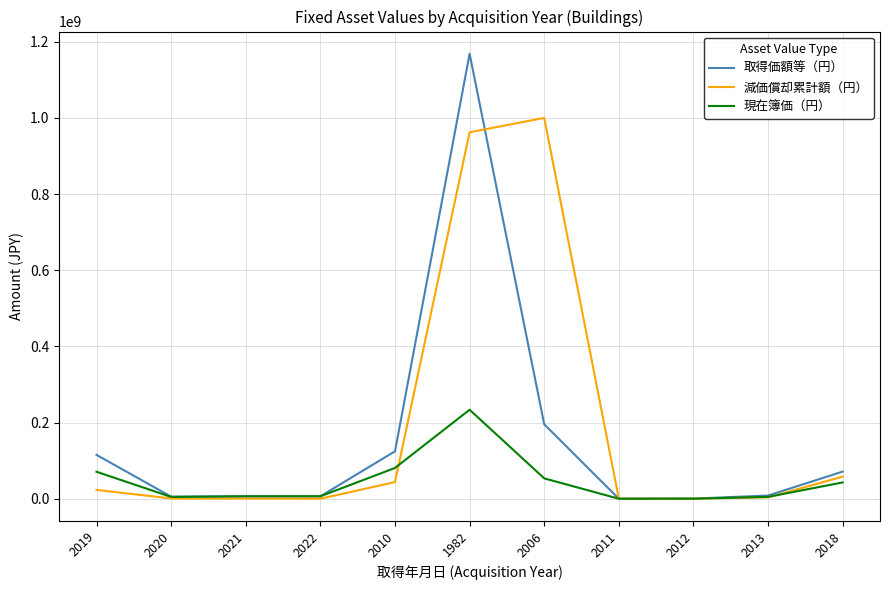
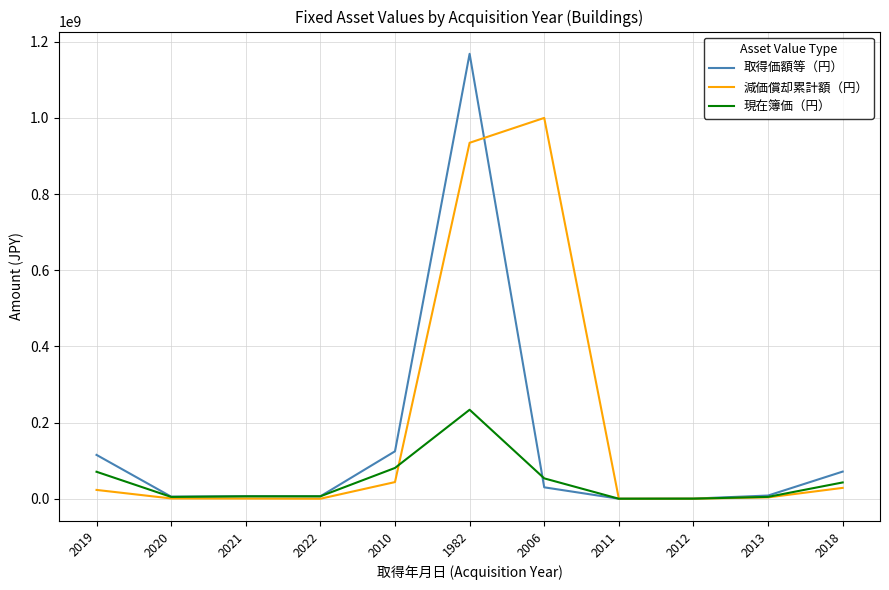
減価償却累計額（円）, 1982: 960000000 -> 930000000
取得価額等（円）, 2006: 200000000 -> 30000000
減価償却累計額（円）, 2018: 60000000 -> 30000000
